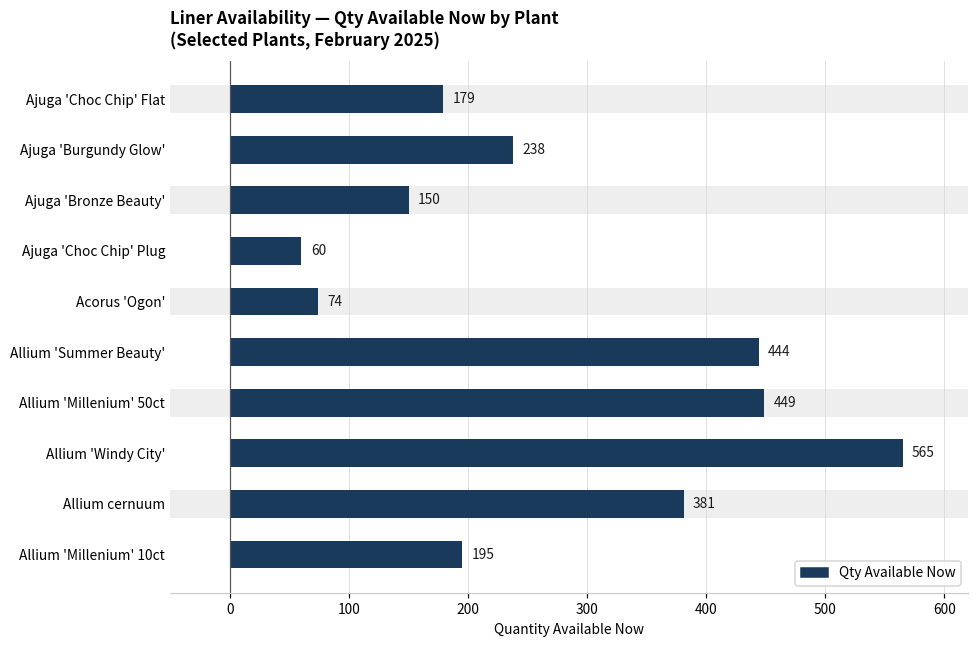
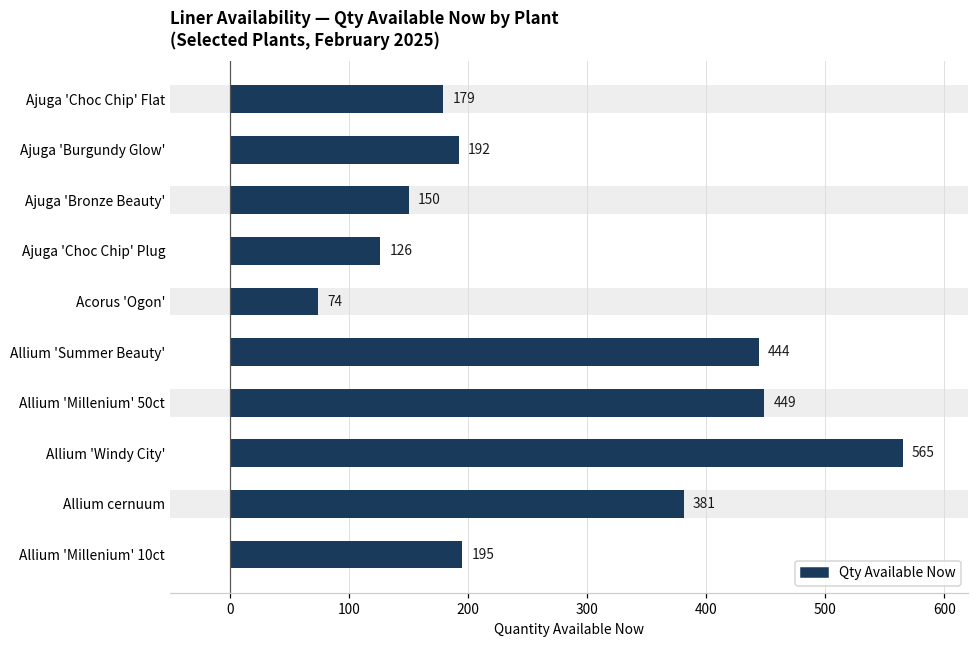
Qty Available Now, Ajuga 'Burgundy Glow': 238 -> 192
Qty Available Now, Ajuga 'Choc Chip' Plug: 60 -> 126
